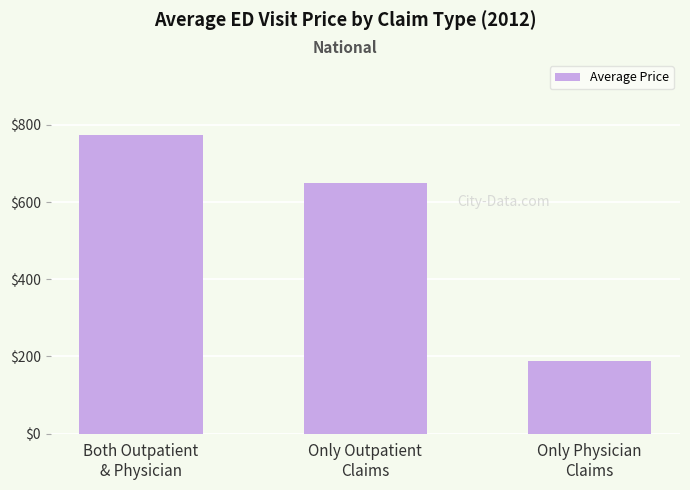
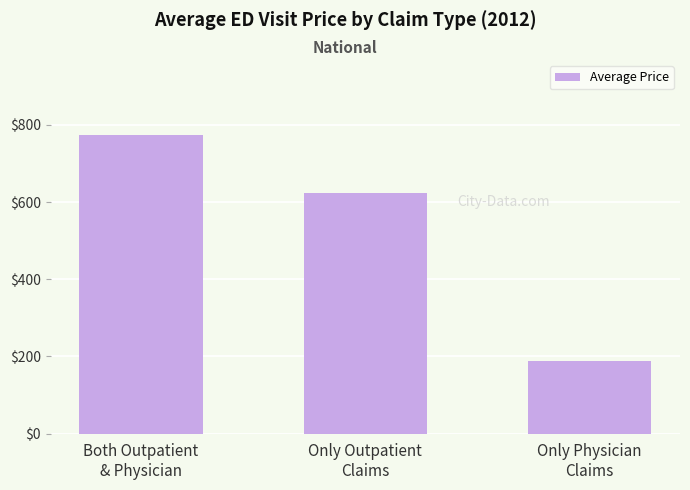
Only Outpatient Claims: $650 -> $620
